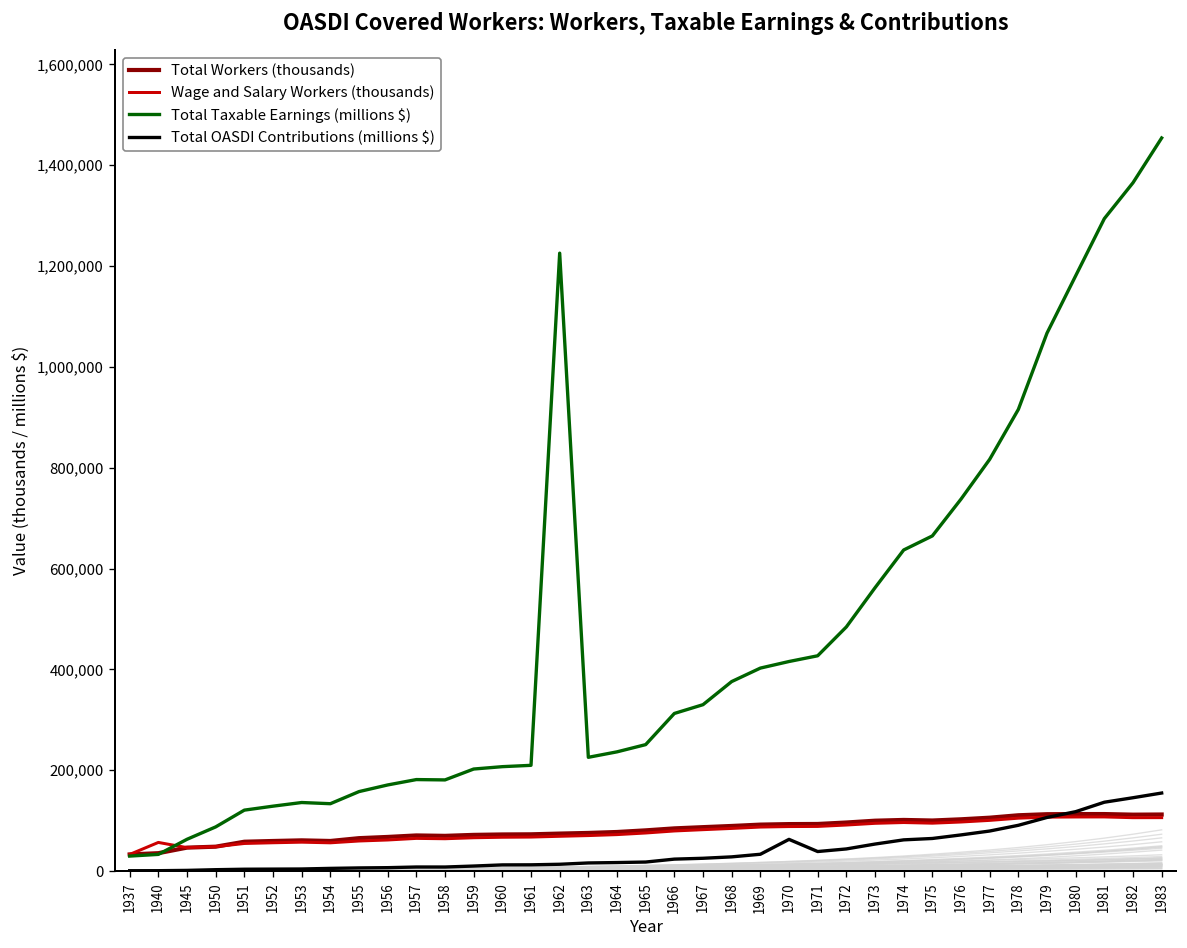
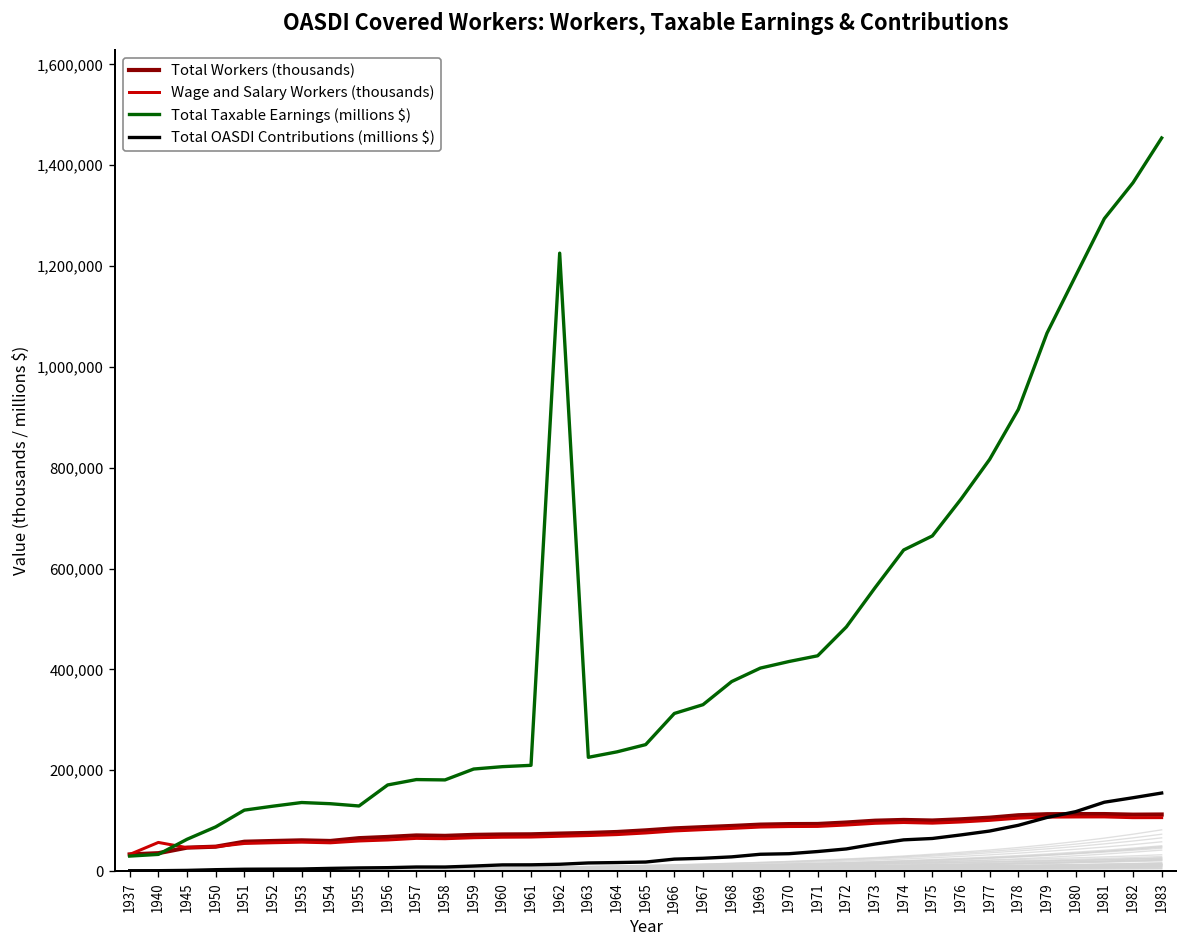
Total Taxable Earnings (millions $), 1955: 160,000 -> 130,000
Total OASDI Contributions (millions $), 1970: 60,000 -> 30,000
